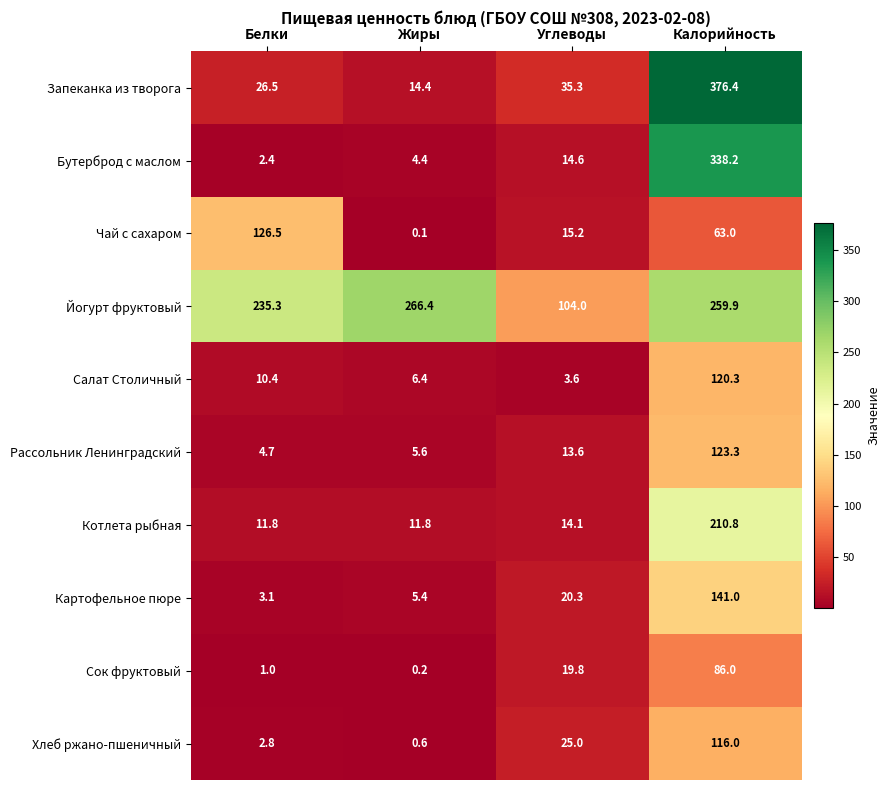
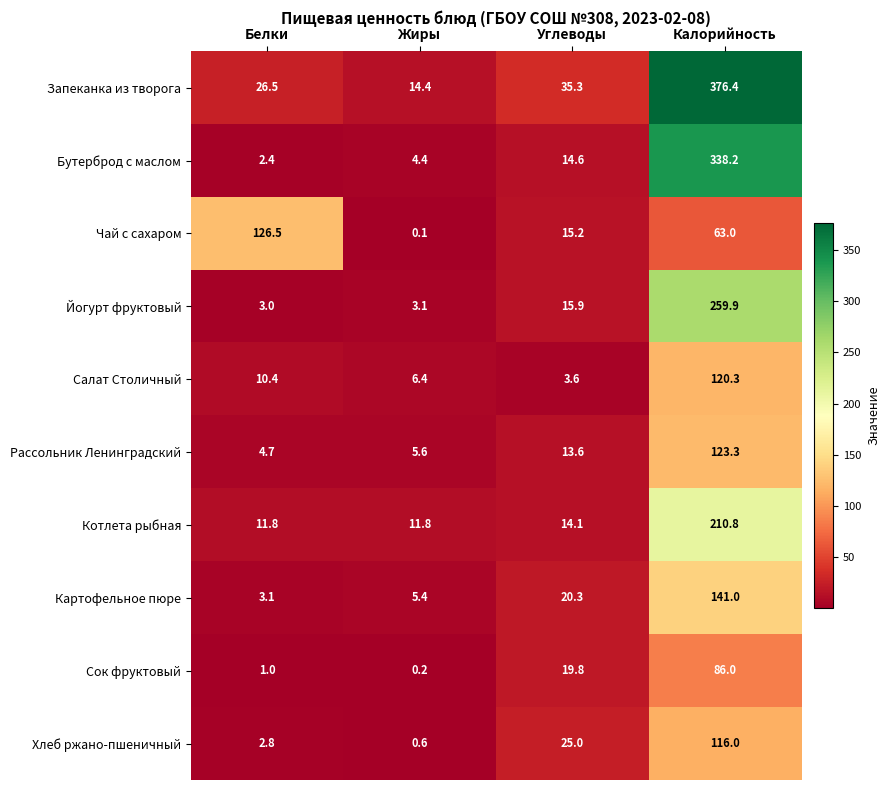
Йогурт фруктовый, Белки: 235.3 -> 3.0
Йогурт фруктовый, Жиры: 266.4 -> 3.1
Йогурт фруктовый, Углеводы: 104.0 -> 15.9
